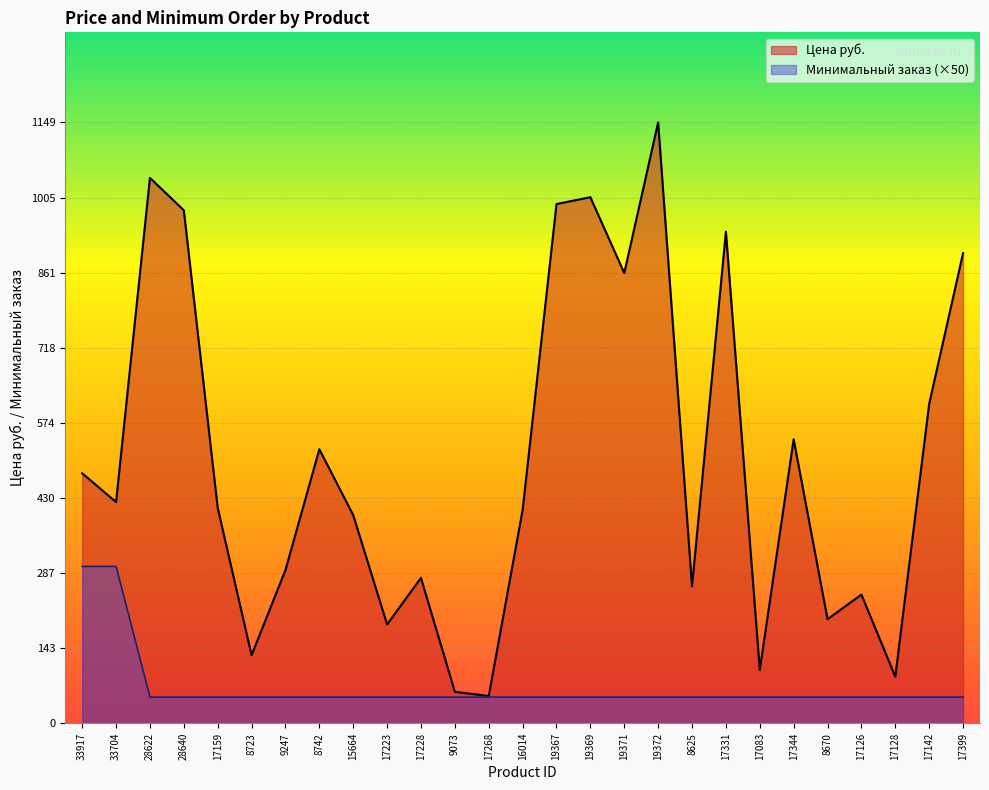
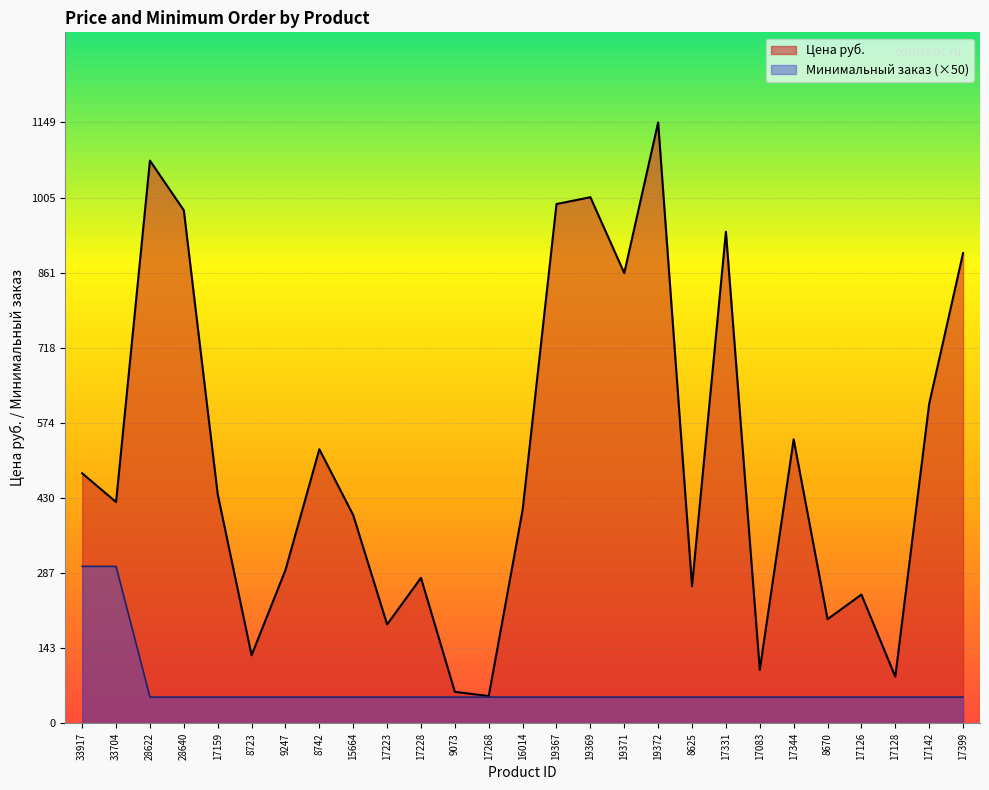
Цена руб., 28622: 1040 -> 1080
Цена руб., 17159: 410 -> 440
